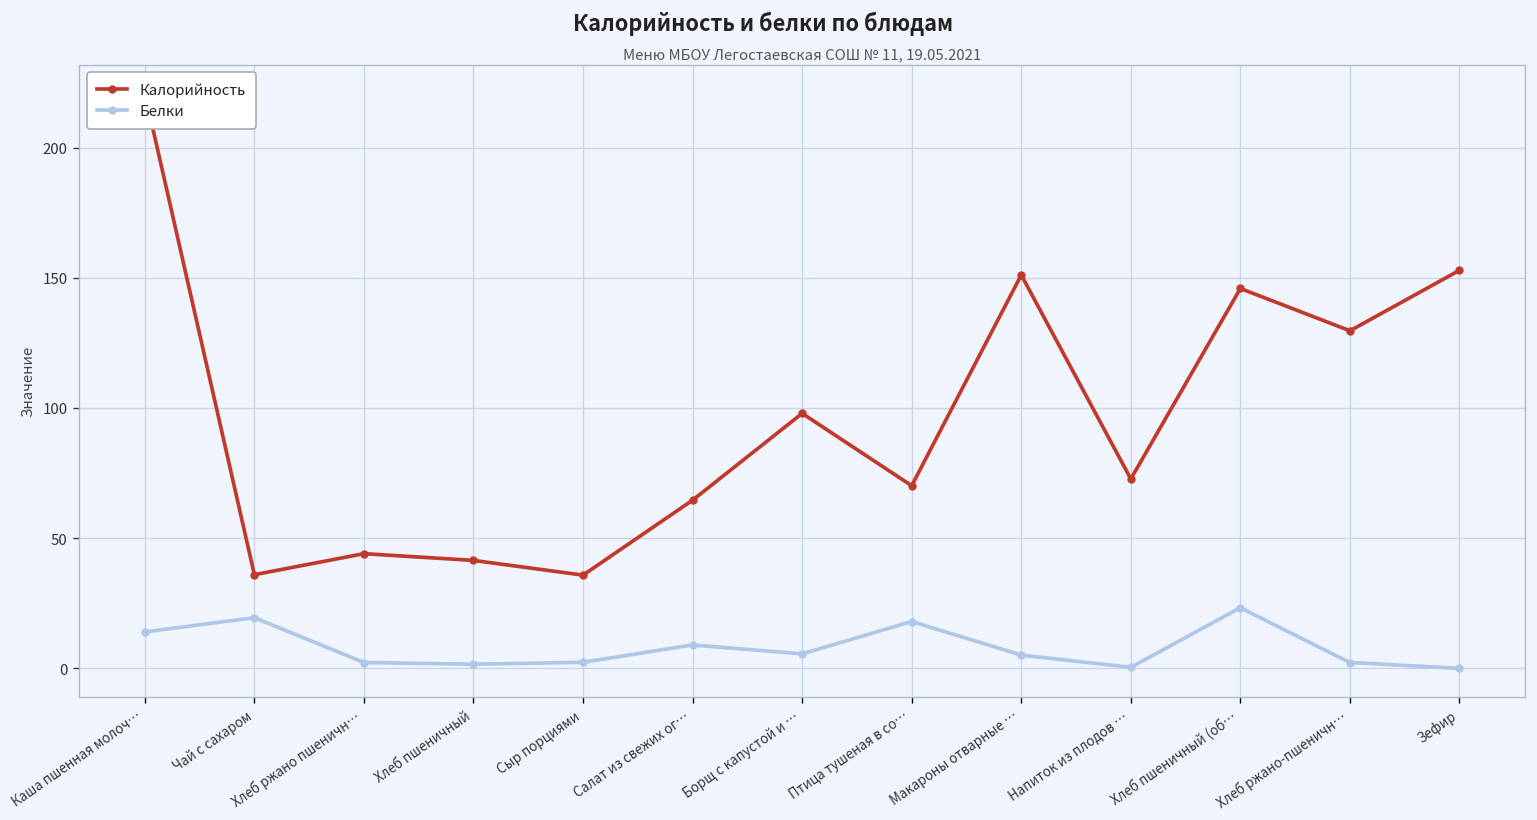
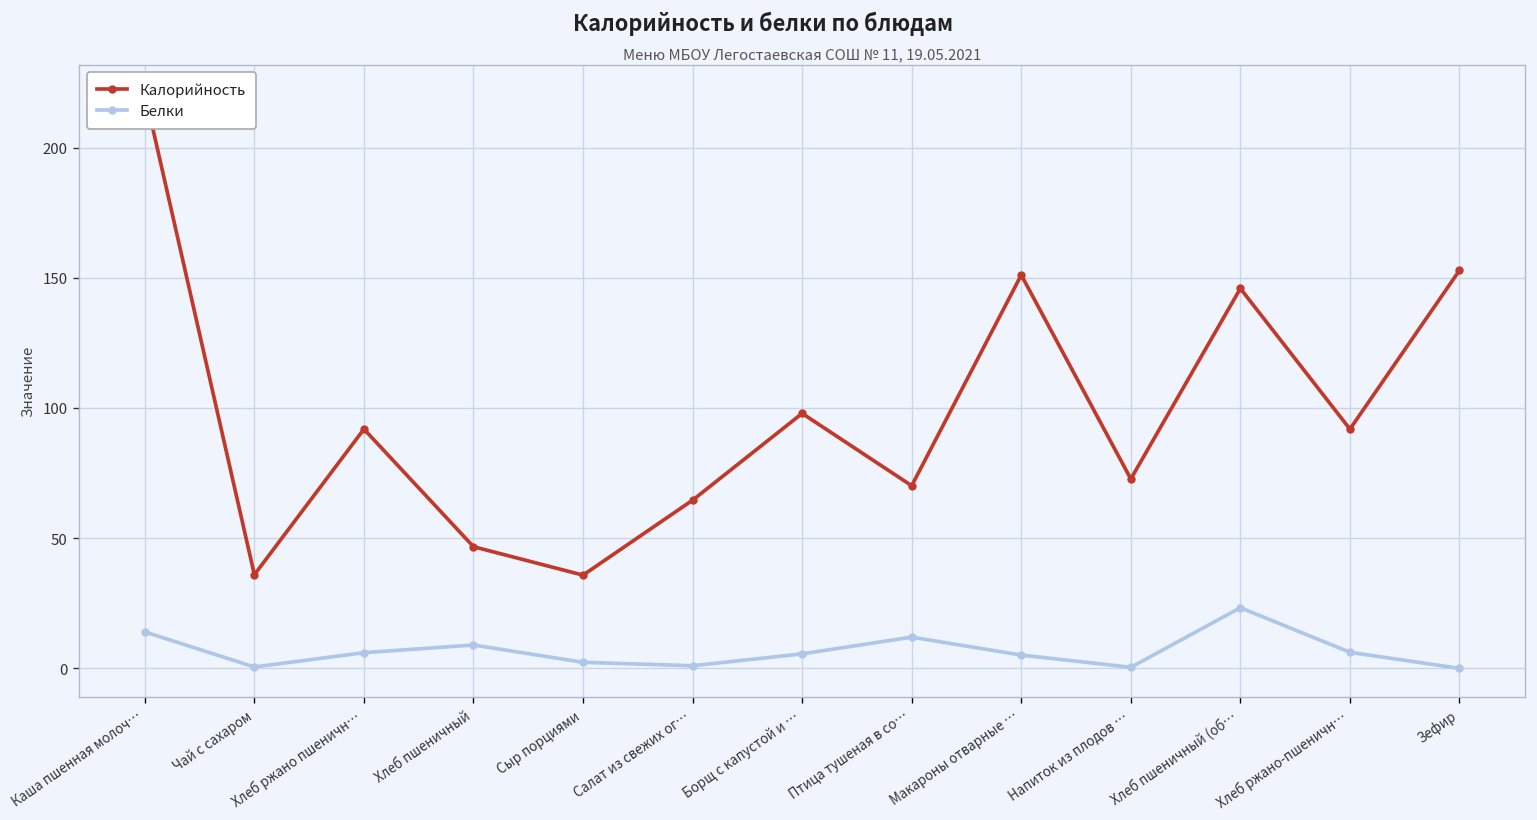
Белки, Чай с сахаром: 19 -> 1
Калорийность, Хлеб ржано пшеничн…: 44 -> 92
Белки, Хлеб ржано пшеничн…: 2 -> 6
Калорийность, Хлеб пшеничный: 41 -> 47
Белки, Хлеб пшеничный: 2 -> 9
Белки, Салат из свежих ог…: 9 -> 1
Белки, Птица тушеная в со…: 18 -> 12
Калорийность, Хлеб ржано-пшеничн…: 130 -> 92
Белки, Хлеб ржано-пшеничн…: 2 -> 6
